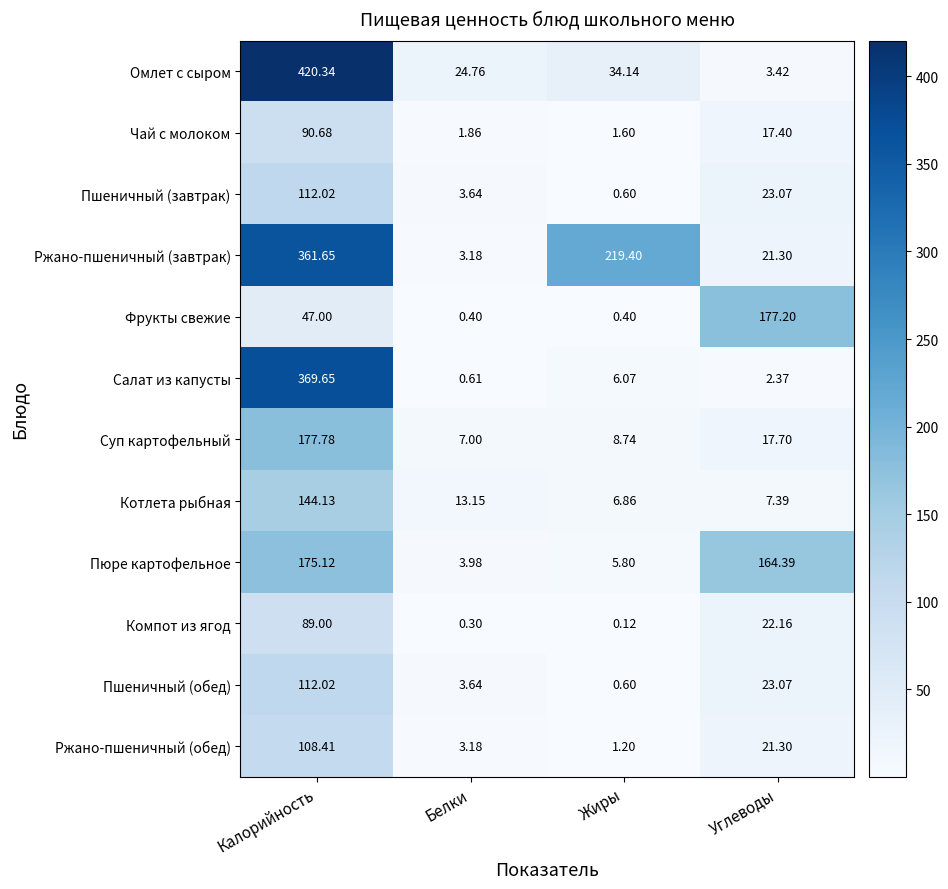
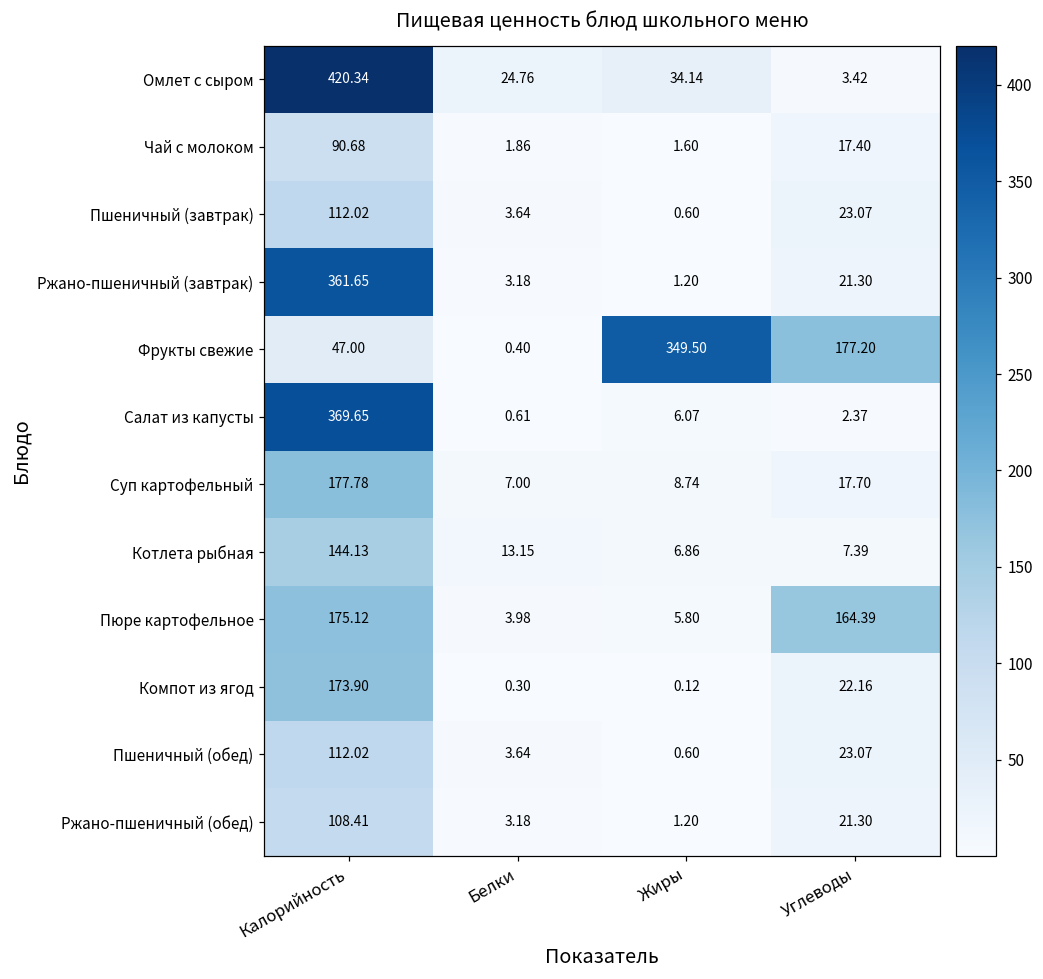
Ржано-пшеничный (завтрак), Жиры: 219.40 -> 1.20
Фрукты свежие, Жиры: 0.40 -> 349.50
Компот из ягод, Калорийность: 89.00 -> 173.90
